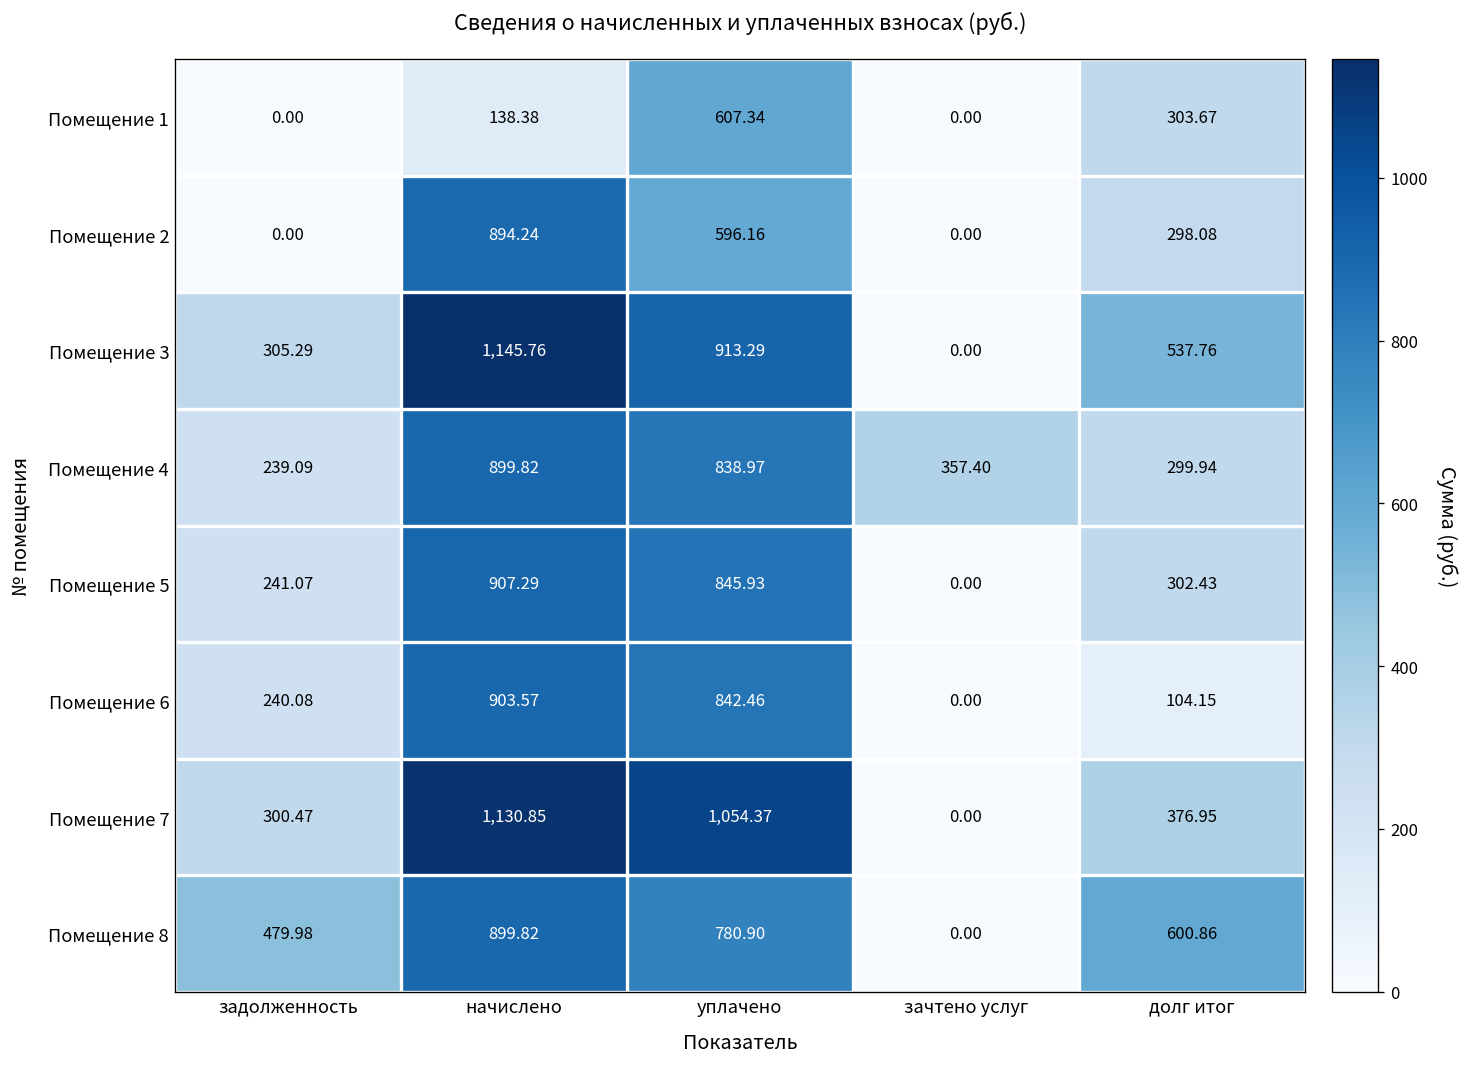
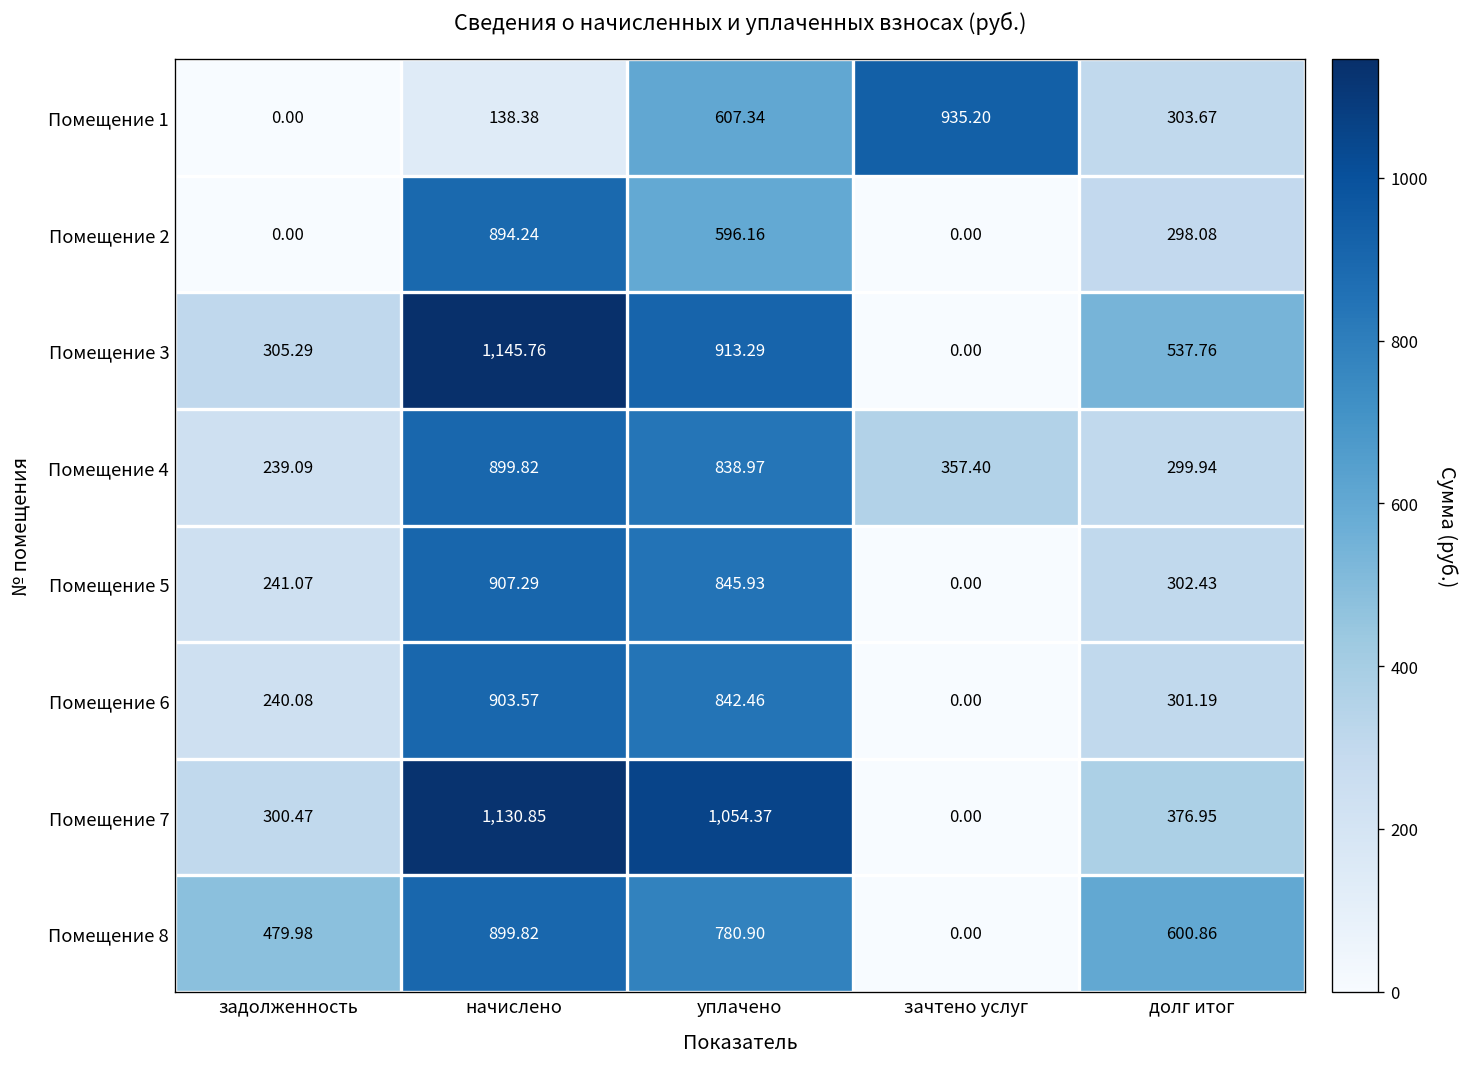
Помещение 1, зачтено услуг: 0.00 -> 935.20
Помещение 6, долг итог: 104.15 -> 301.19
